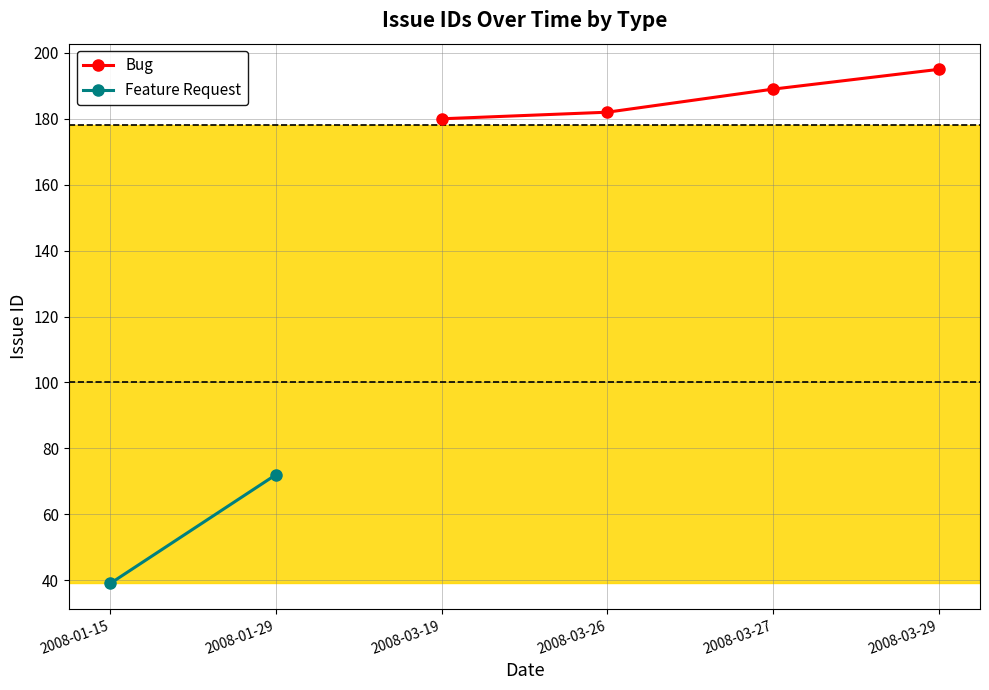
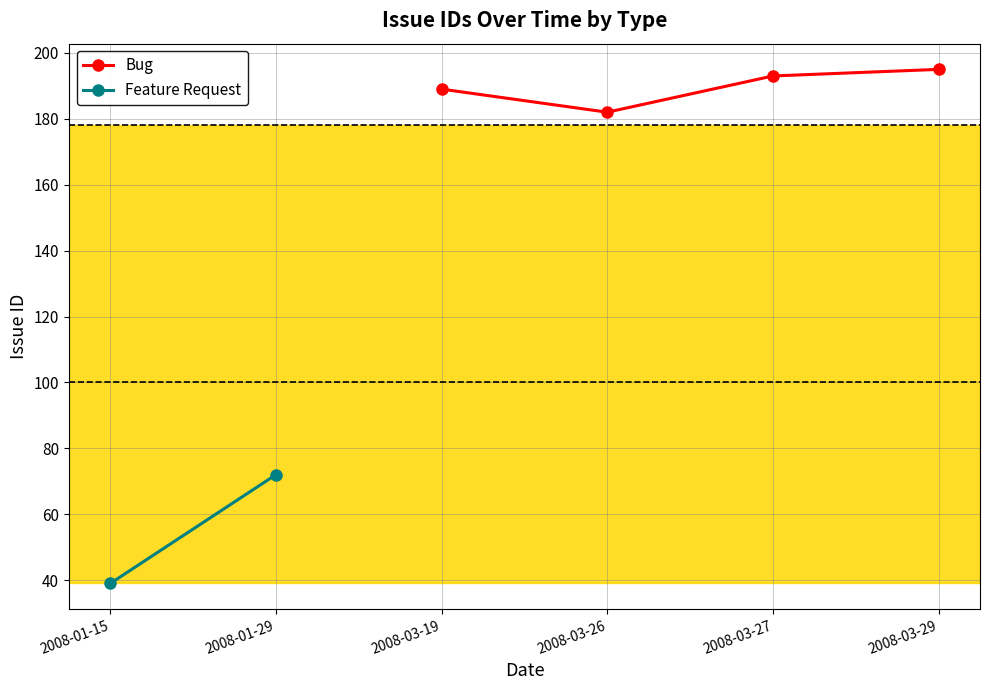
Bug, 2008-03-19: 180 -> 189
Bug, 2008-03-27: 189 -> 193
